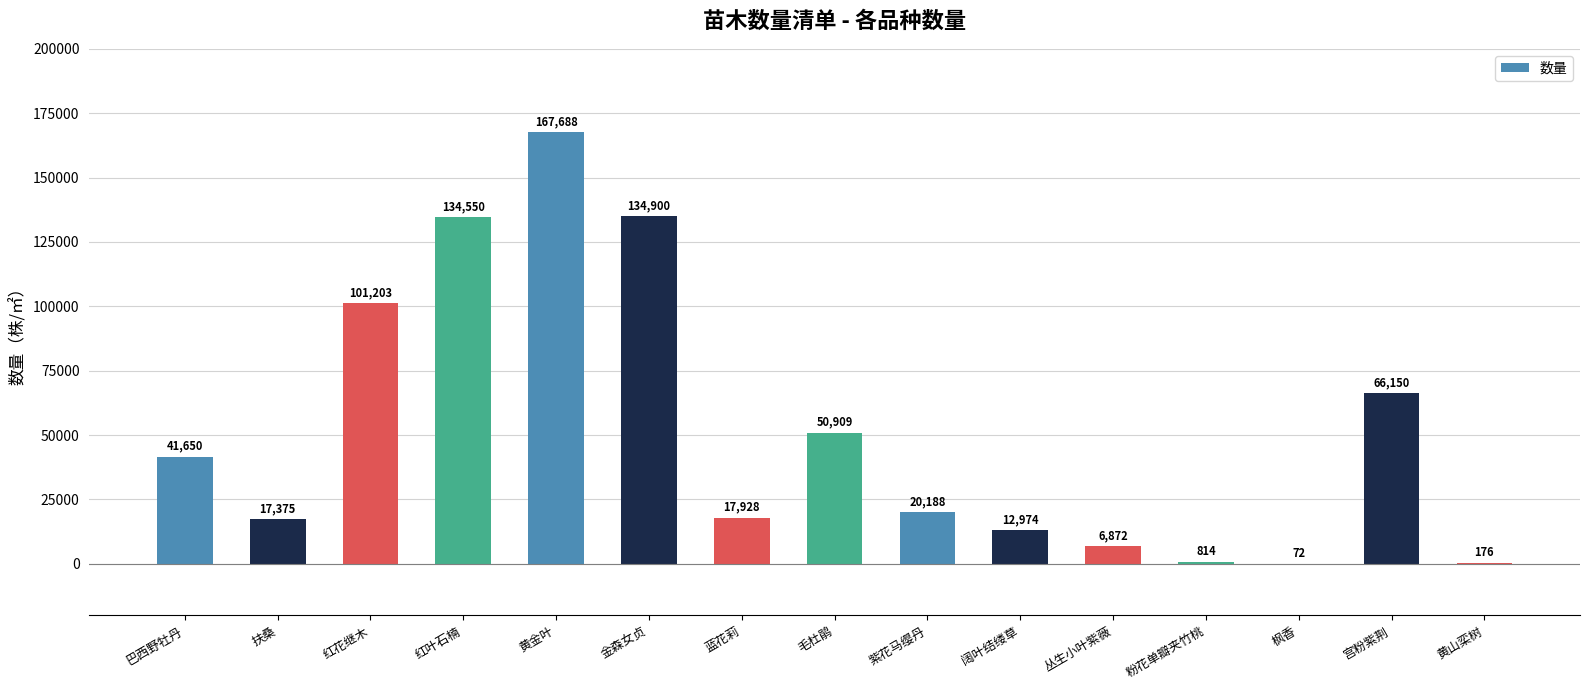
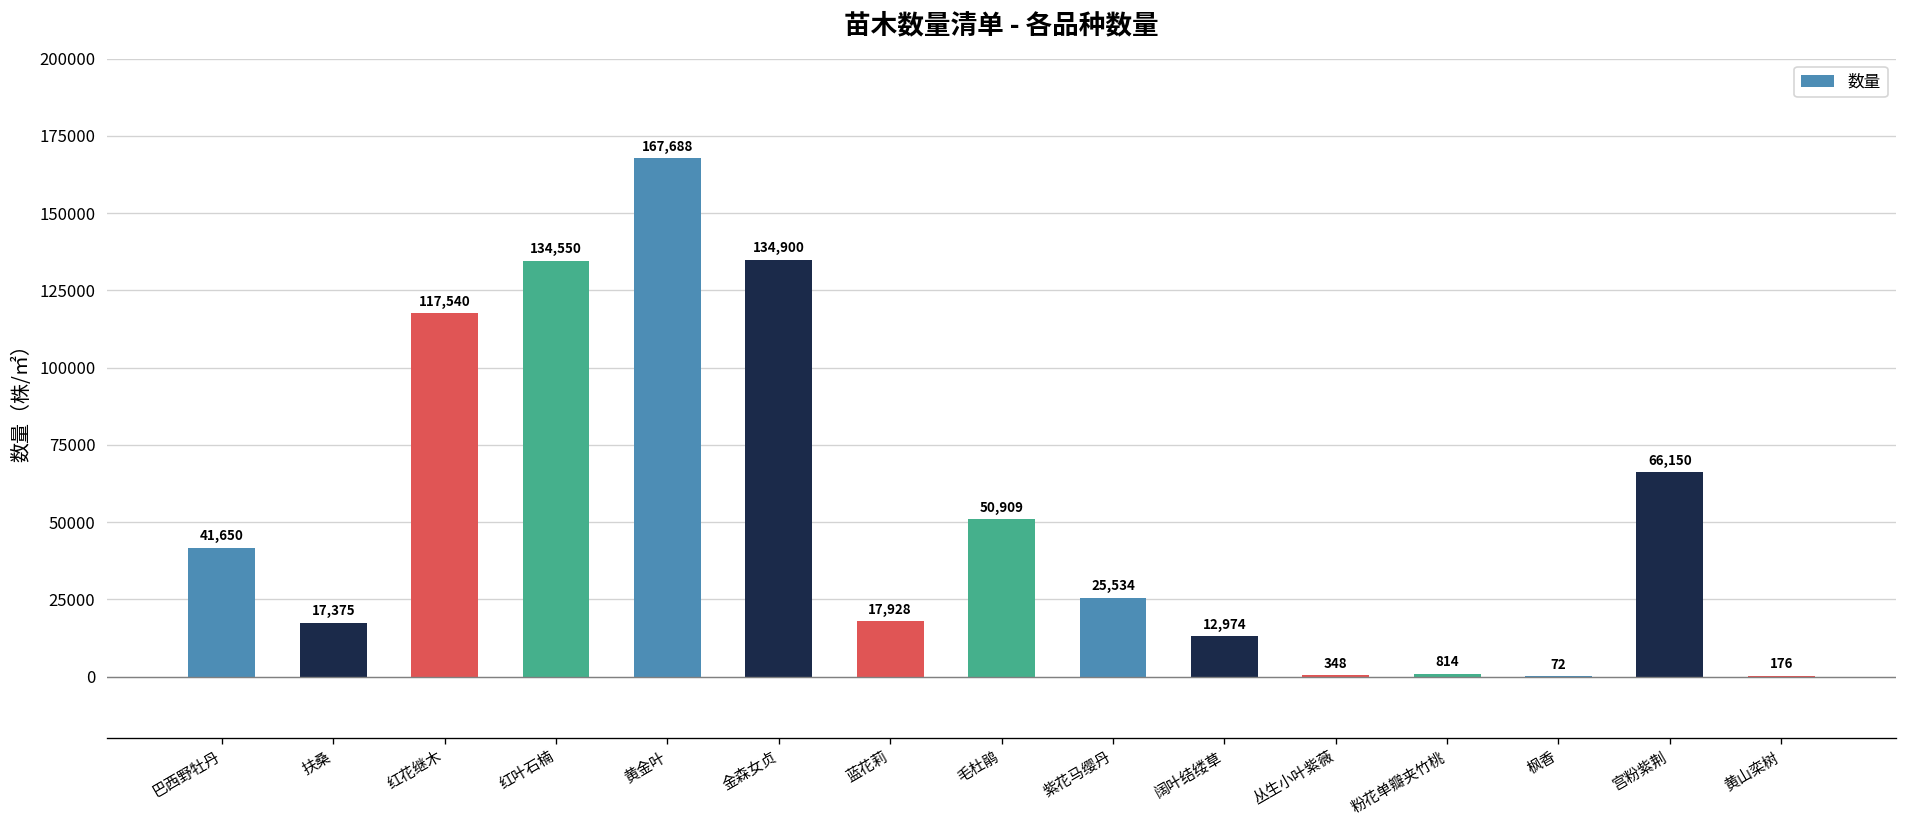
红花继木: 101,203 -> 117,540
紫花马缨丹: 20,188 -> 25,534
丛生小叶紫薇: 6,872 -> 348
